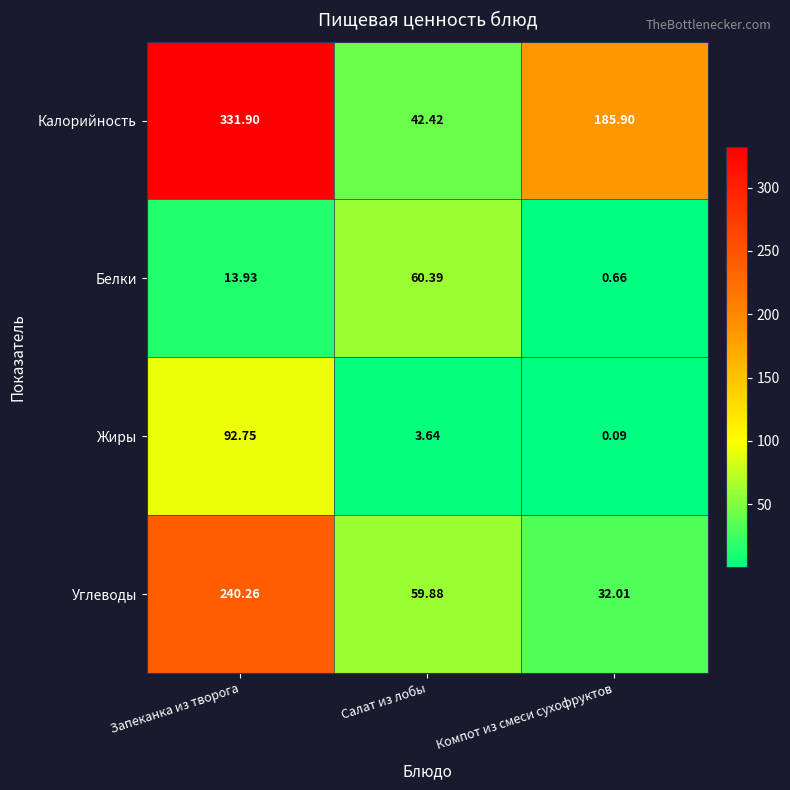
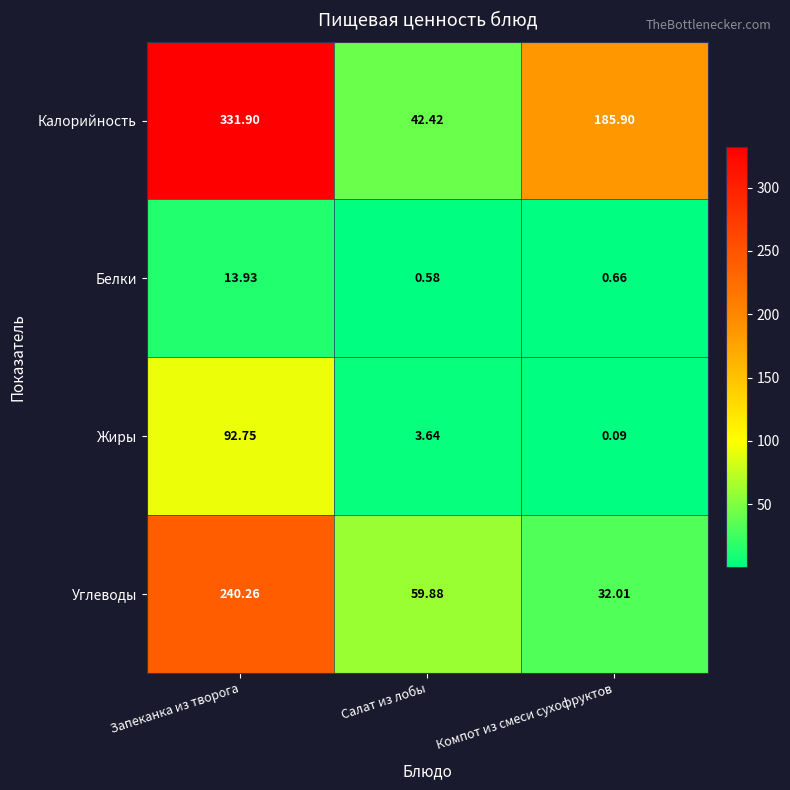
Белки, Салат из лобы: 60.39 -> 0.58
